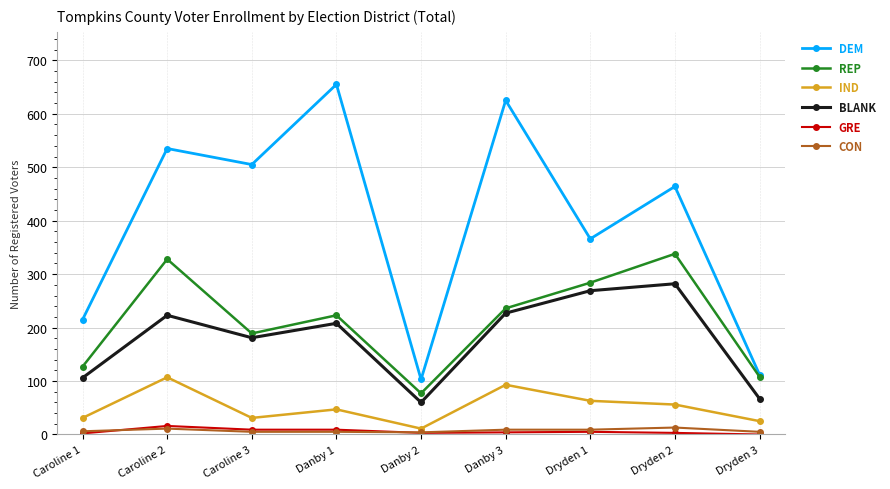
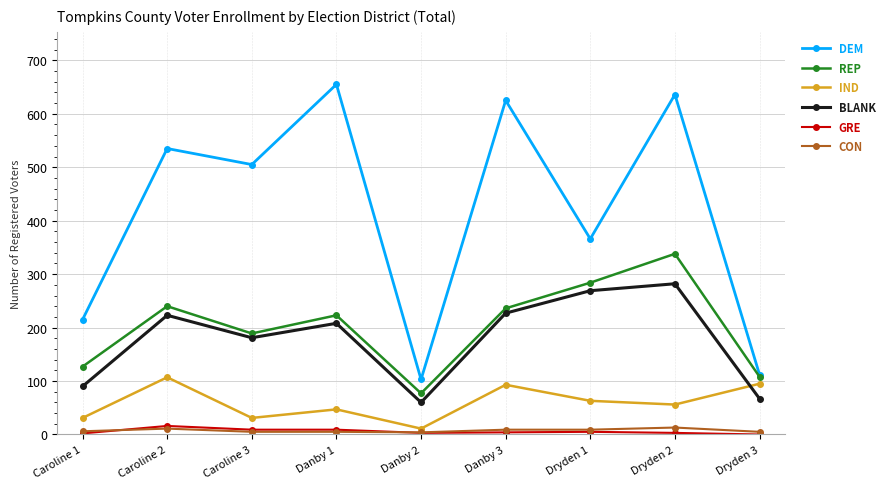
BLANK, Caroline 1: 110 -> 90
REP, Caroline 2: 330 -> 240
DEM, Dryden 2: 460 -> 640
IND, Dryden 3: 30 -> 100
